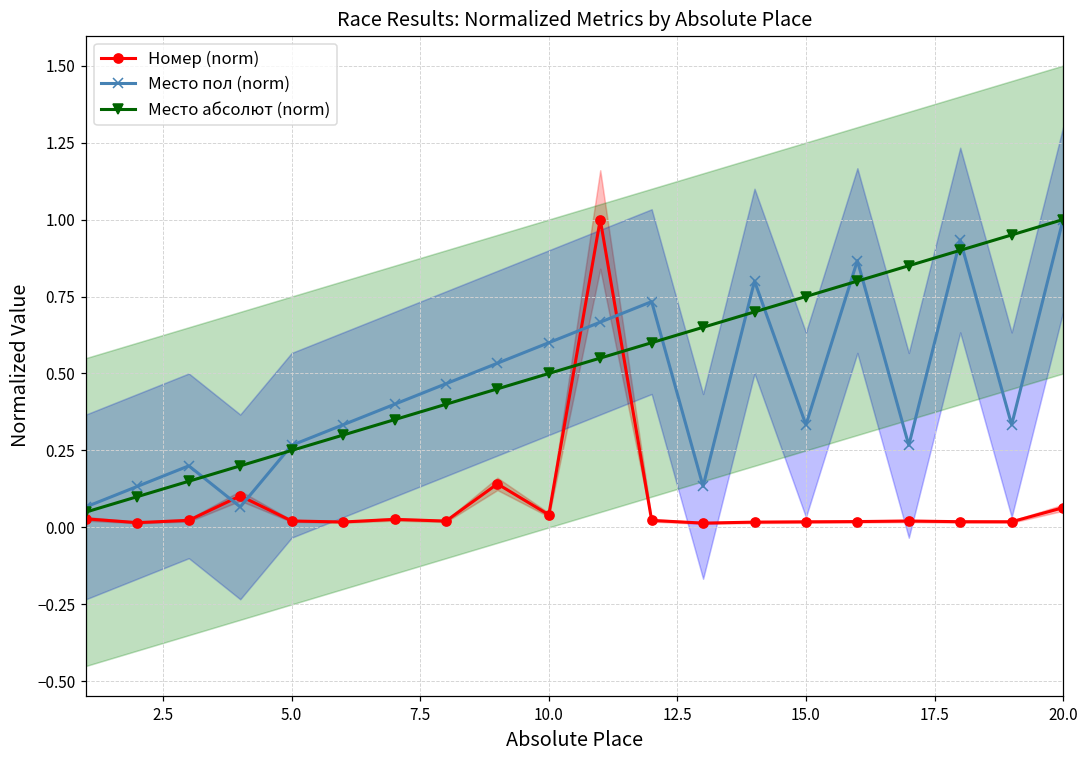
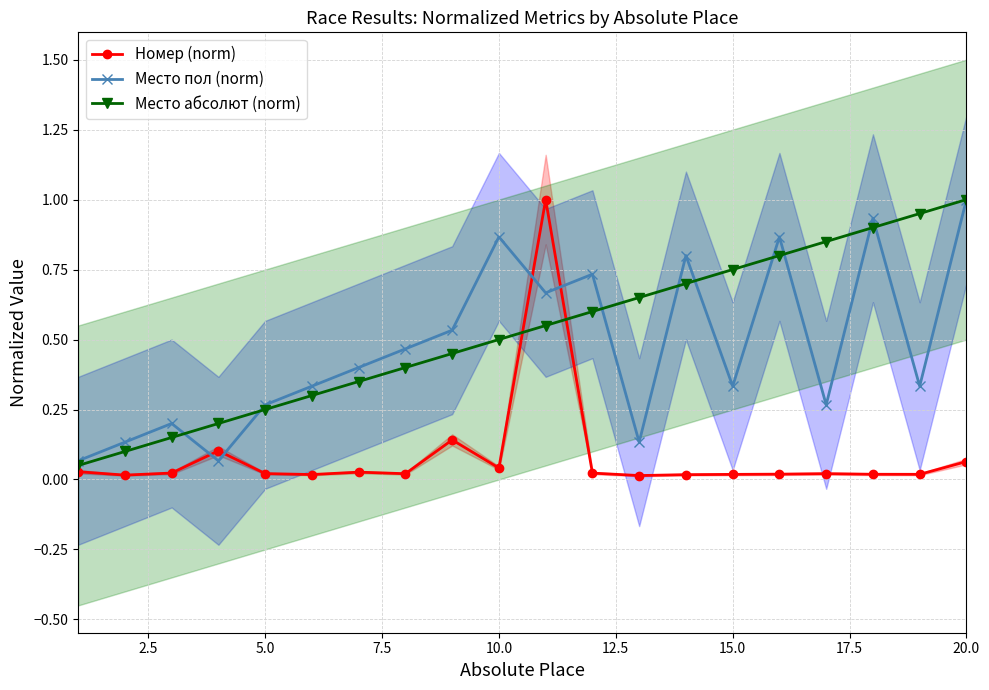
Место пол (norm), 10.0: 0.60 -> 0.87
